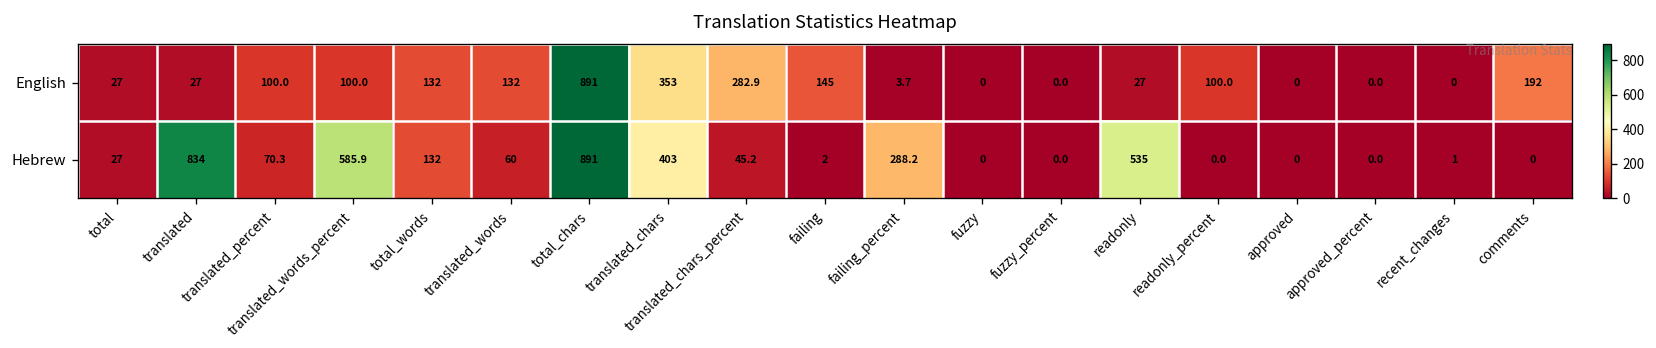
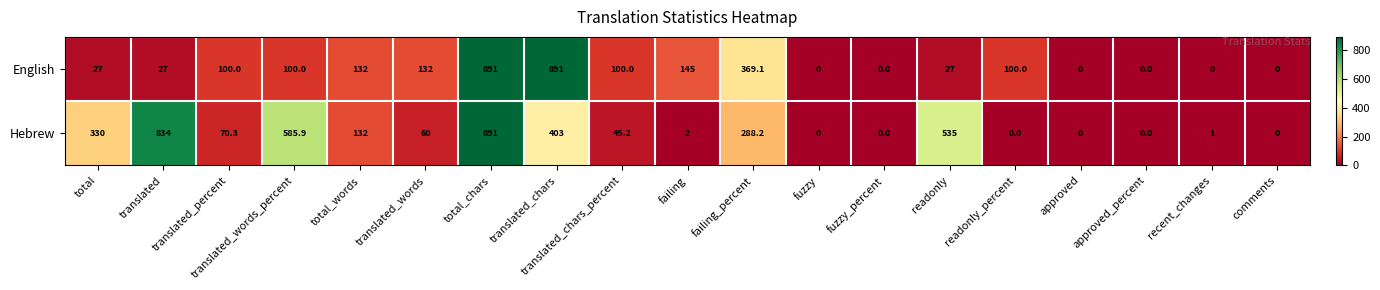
English, translated_chars: 353 -> 891
English, translated_chars_percent: 282.9 -> 100.0
English, failing_percent: 3.7 -> 369.1
English, comments: 192 -> 0
Hebrew, total: 27 -> 330
